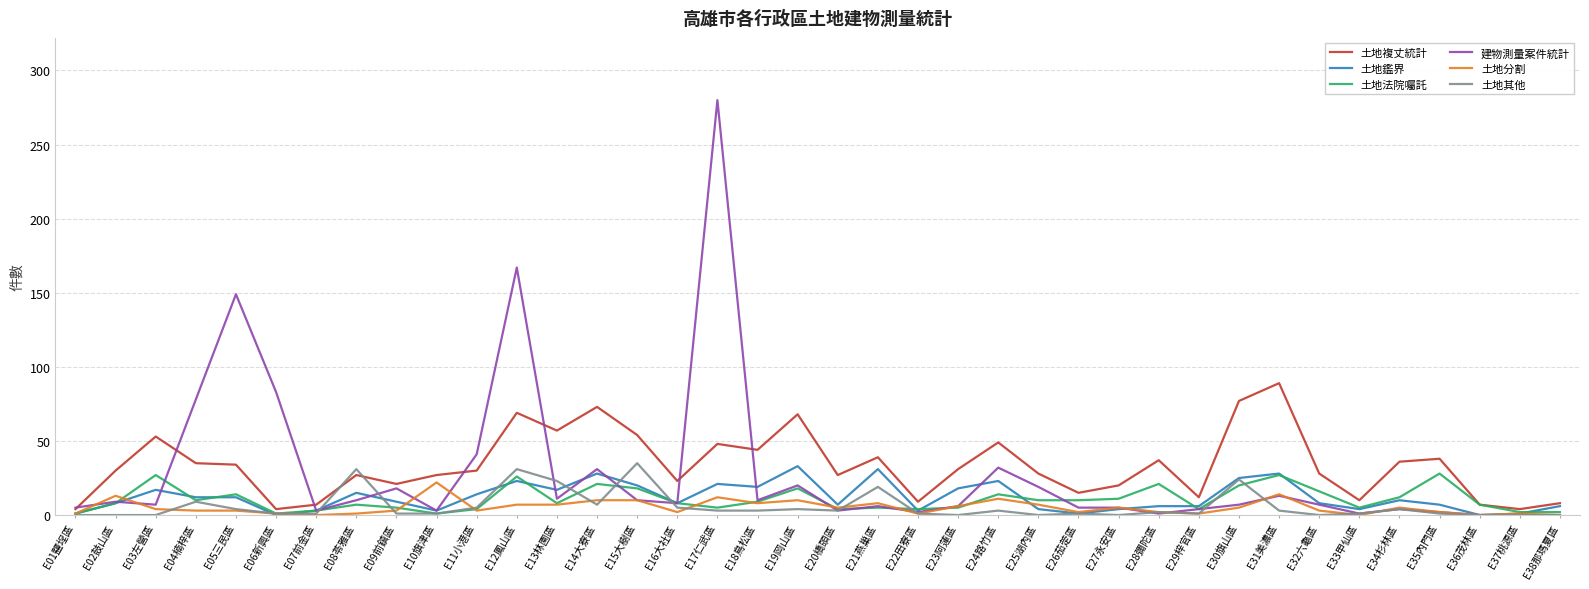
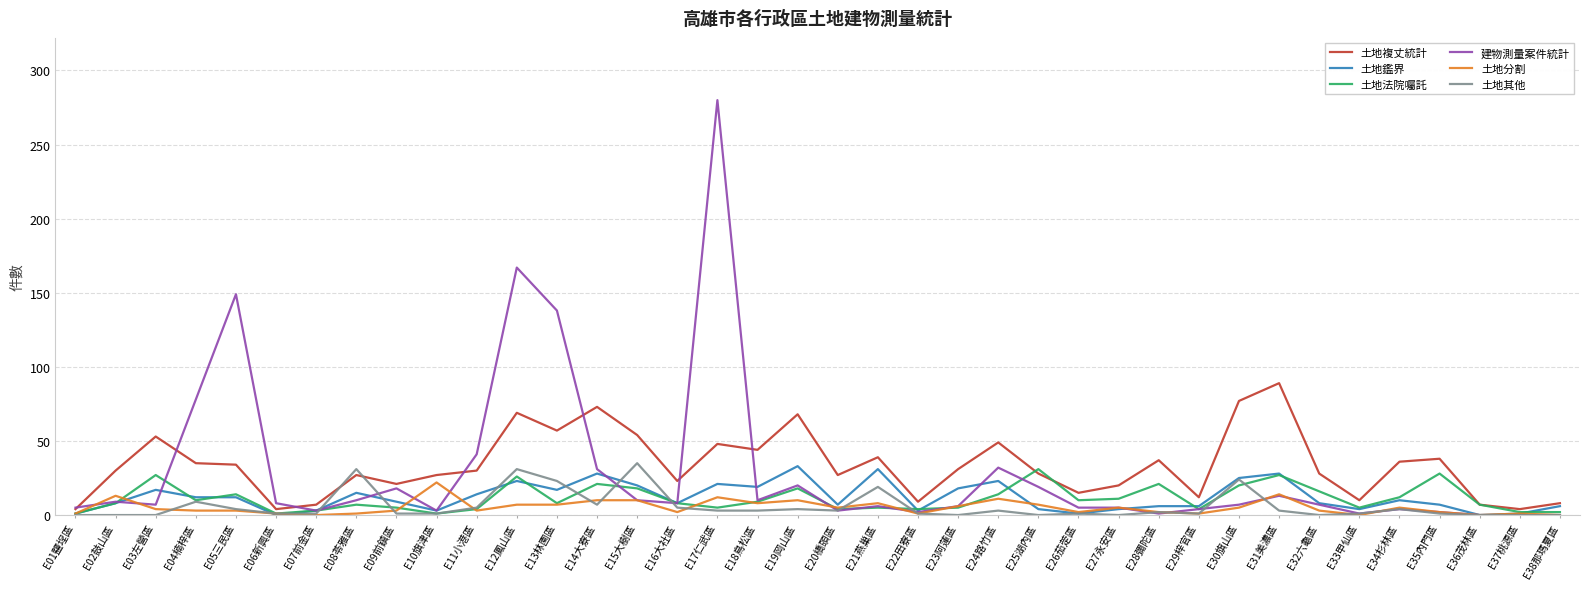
建物測量案件統計, E06新興區: 83 -> 8
建物測量案件統計, E13林園區: 11 -> 138
土地法院囑託, E25湖內區: 10 -> 31
